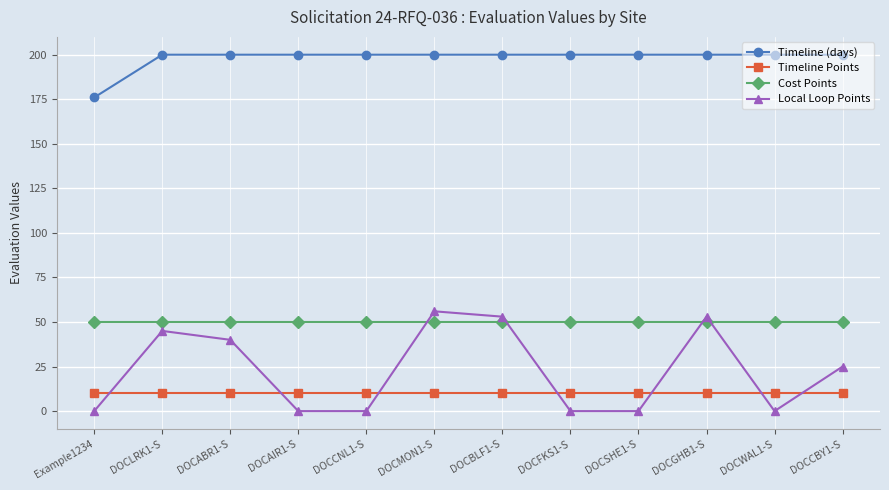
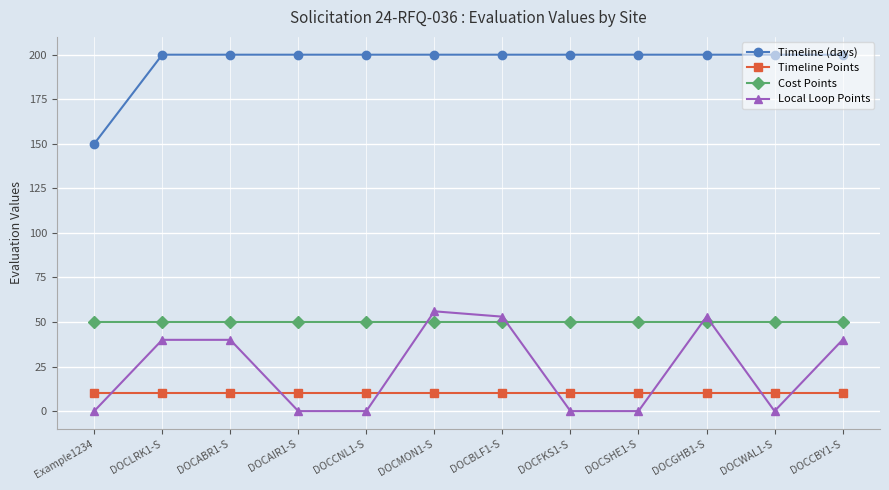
Timeline (days), Example1234: 176 -> 150
Local Loop Points, DOCLRK1-S: 45 -> 40
Local Loop Points, DOCCBY1-S: 25 -> 40
